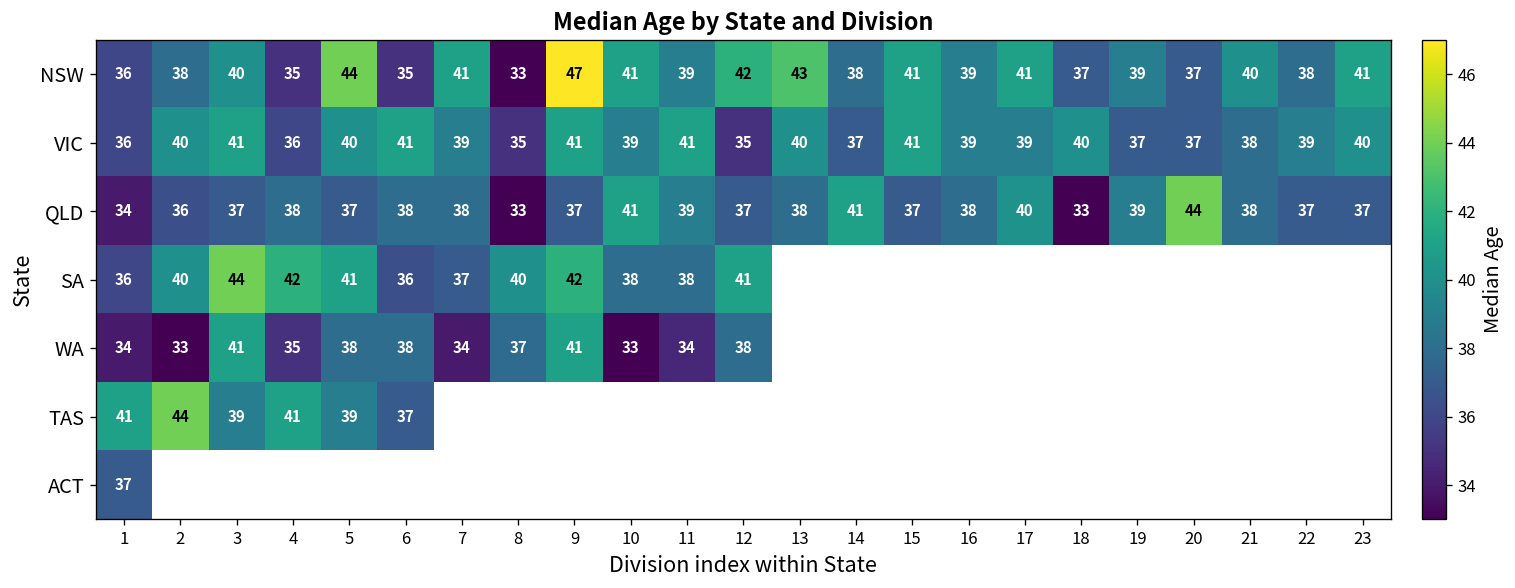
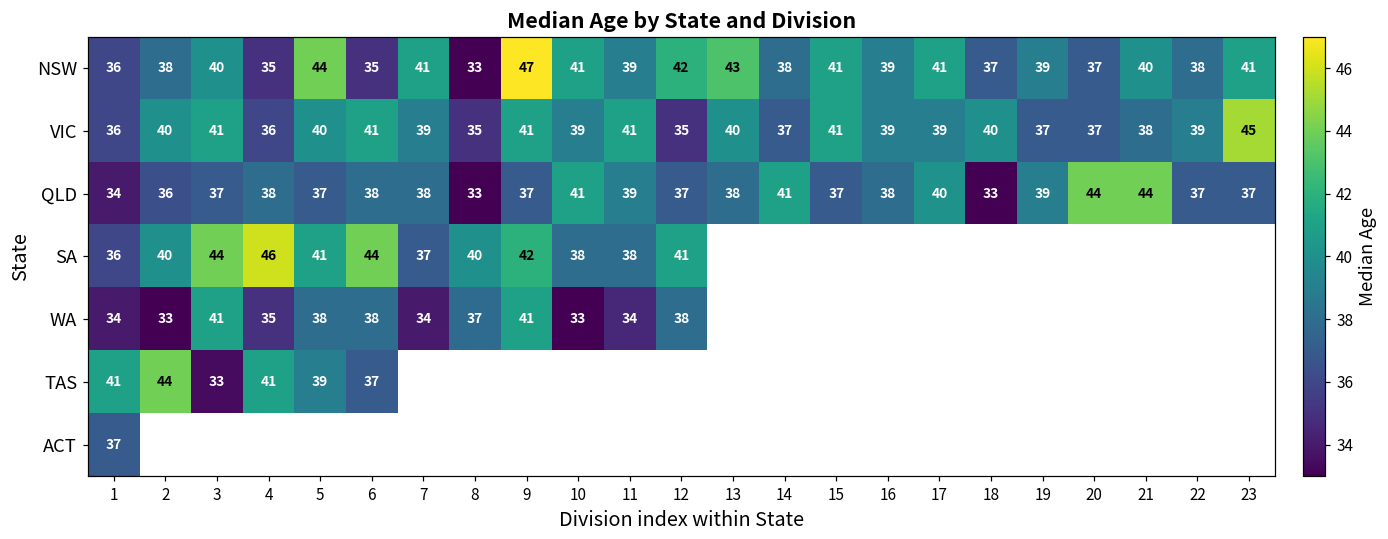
VIC, 23: 40 -> 45
QLD, 21: 38 -> 44
SA, 4: 42 -> 46
SA, 6: 36 -> 44
TAS, 3: 39 -> 33
